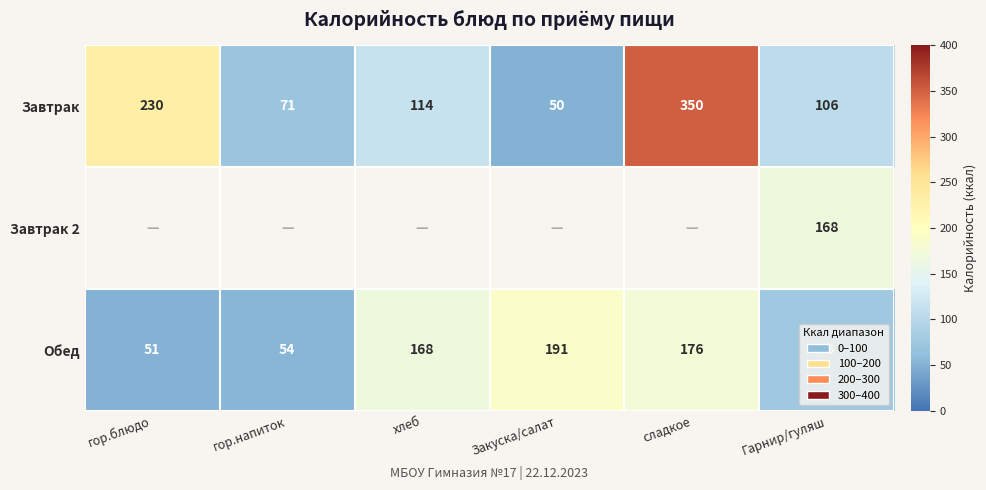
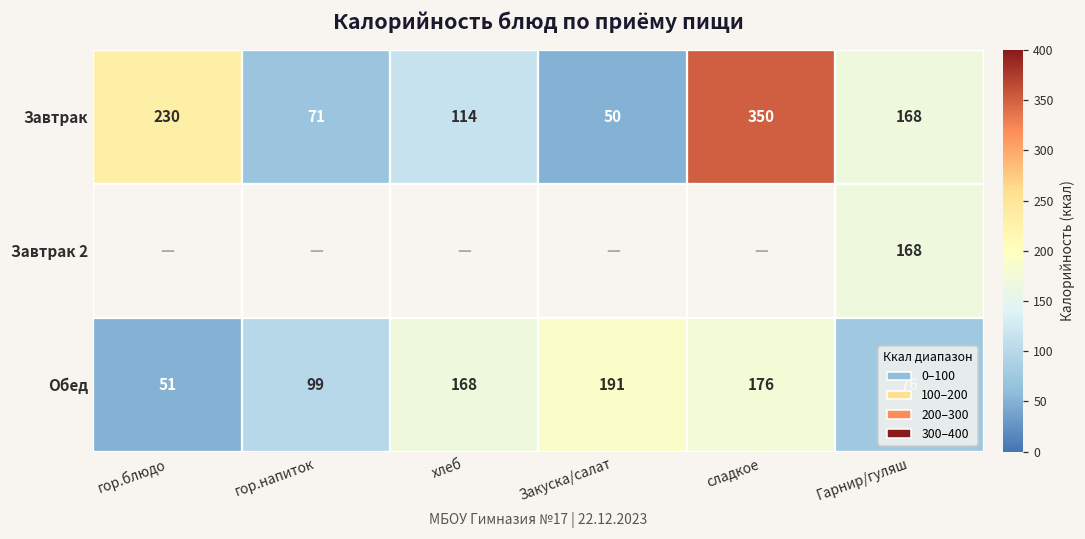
Завтрак, Гарнир/гуляш: 106 -> 168
Обед, гор.напиток: 54 -> 99
